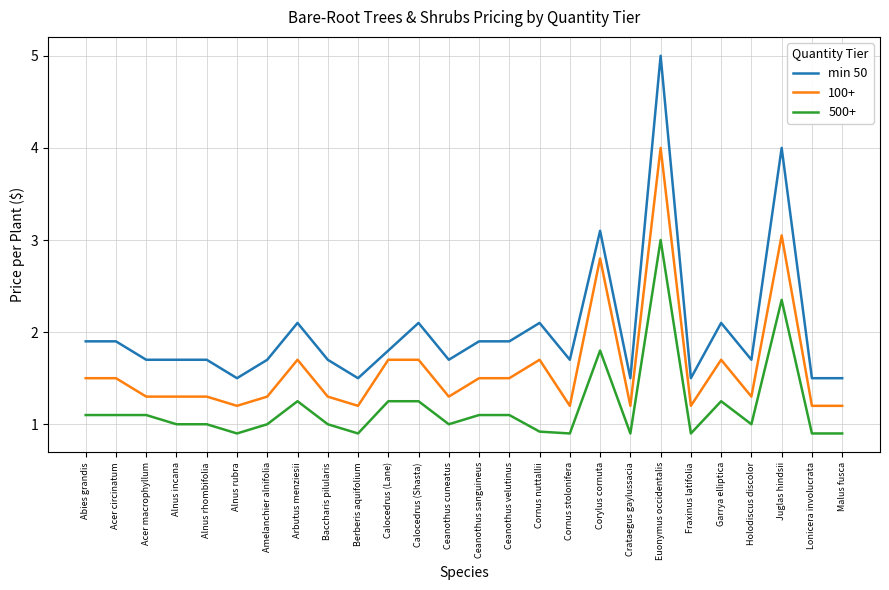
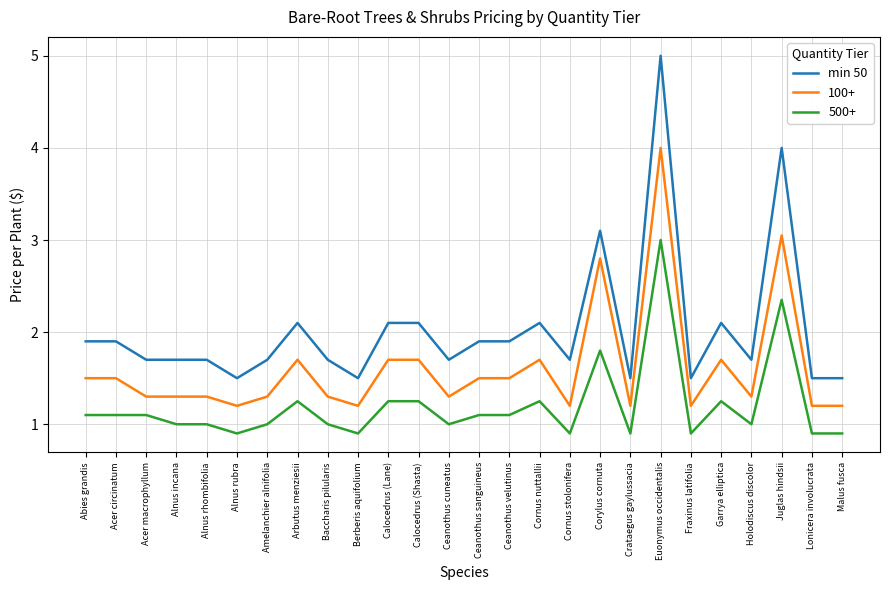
min 50, Calocedrus (Lane): 1.8 -> 2.1
500+, Cornus nuttallii: 0.9 -> 1.3
